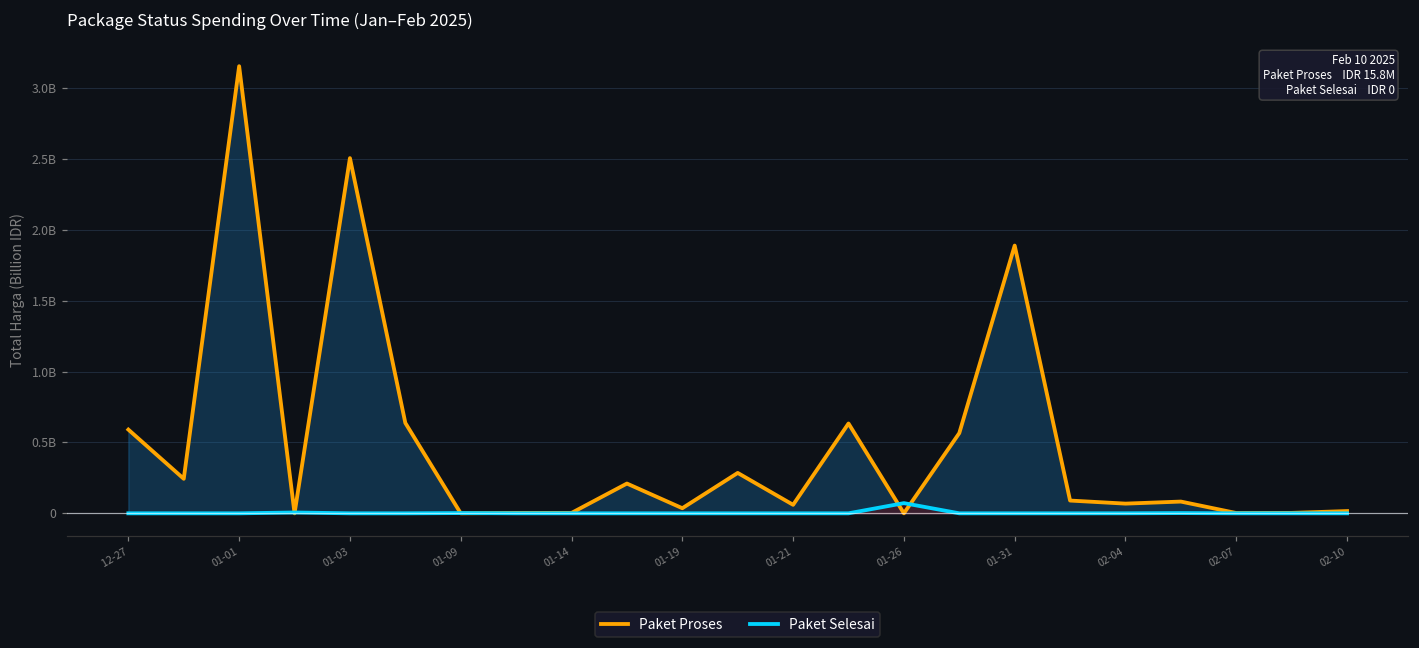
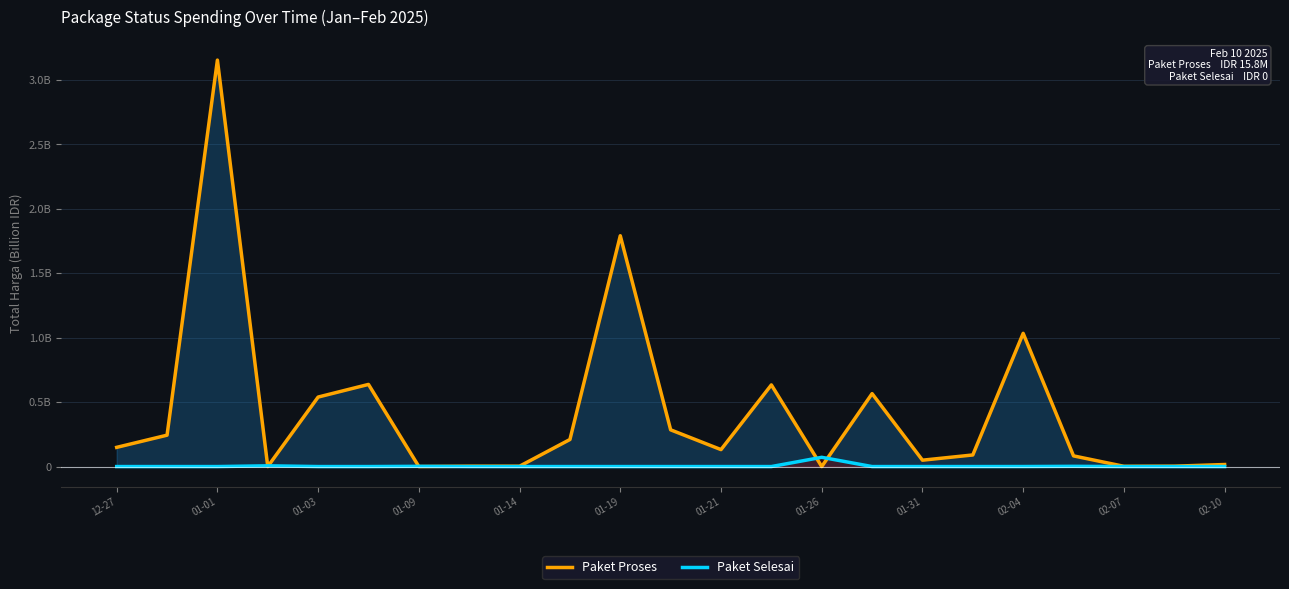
Paket Proses, 12-27: 590000000 -> 150000000
Paket Proses, 01-03: 2510000000 -> 540000000
Paket Proses, 01-19: 40000000 -> 1790000000
Paket Proses, 01-21: 60000000 -> 130000000
Paket Proses, 01-31: 1890000000 -> 50000000
Paket Proses, 02-04: 70000000 -> 1030000000
